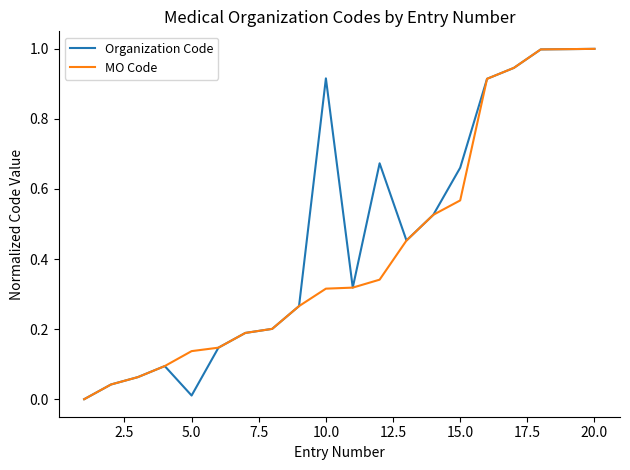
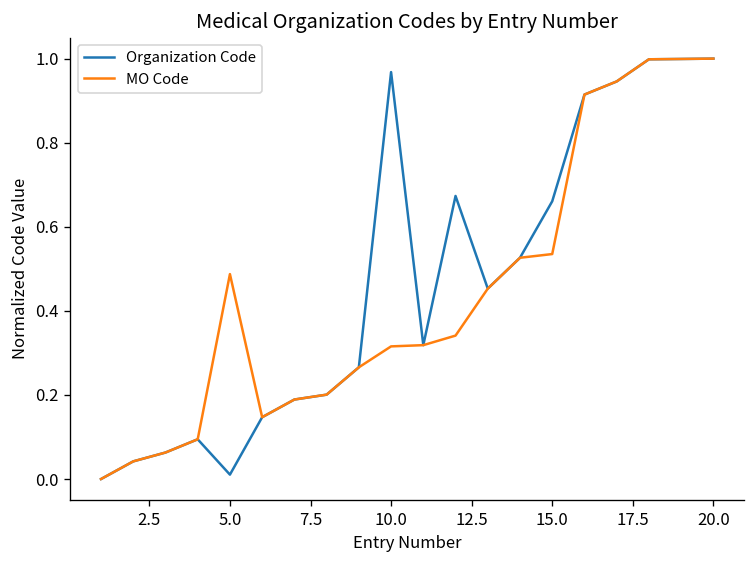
MO Code, 5.0: 0.14 -> 0.49
Organization Code, 10.0: 0.92 -> 0.97
MO Code, 15.0: 0.57 -> 0.54
